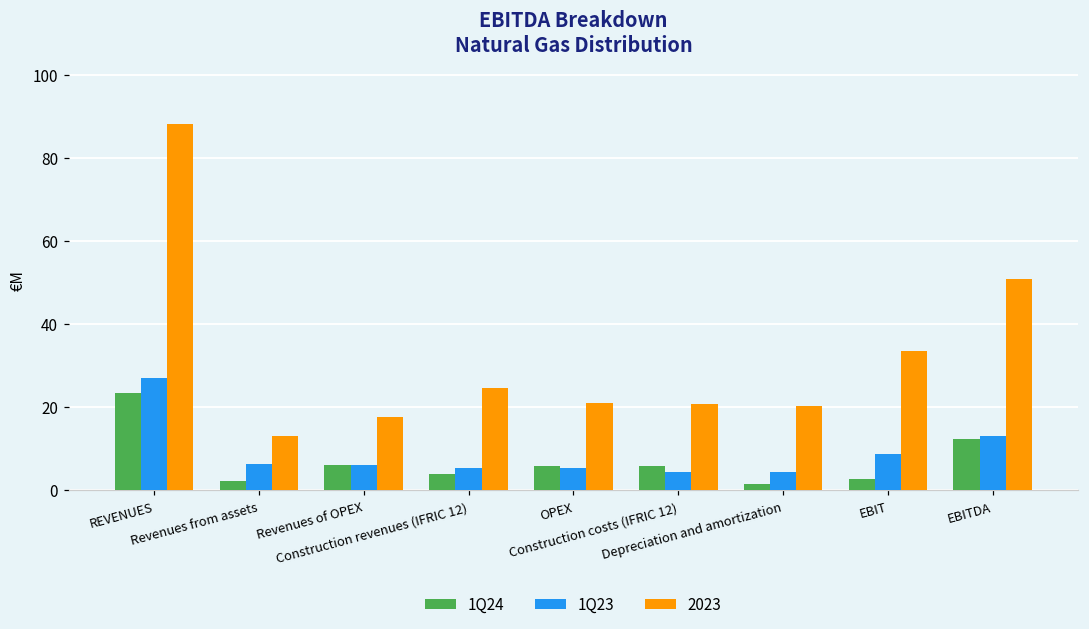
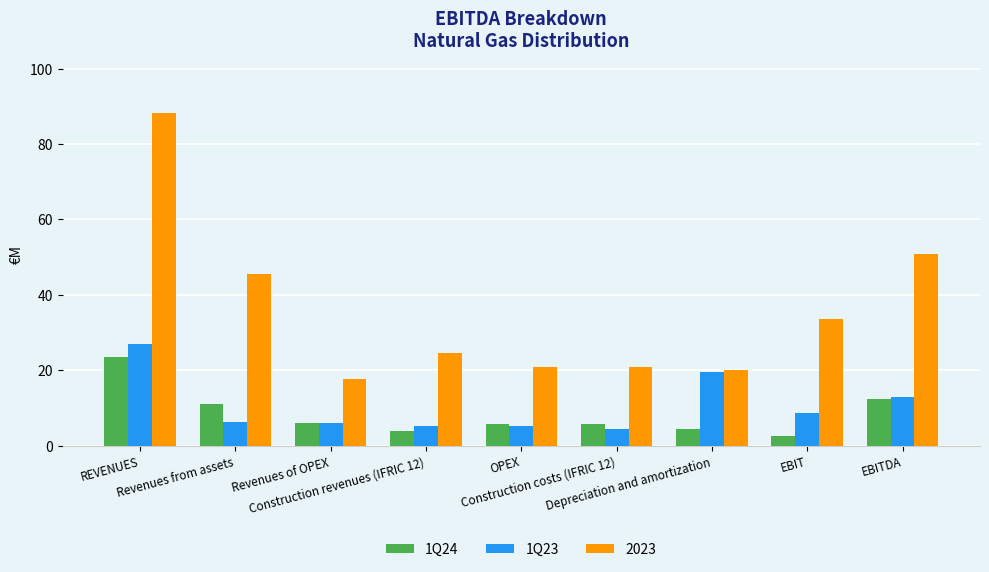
1Q24, Revenues from assets: 2 -> 11
2023, Revenues from assets: 13 -> 46
1Q24, Depreciation and amortization: 1 -> 4
1Q23, Depreciation and amortization: 4 -> 20
